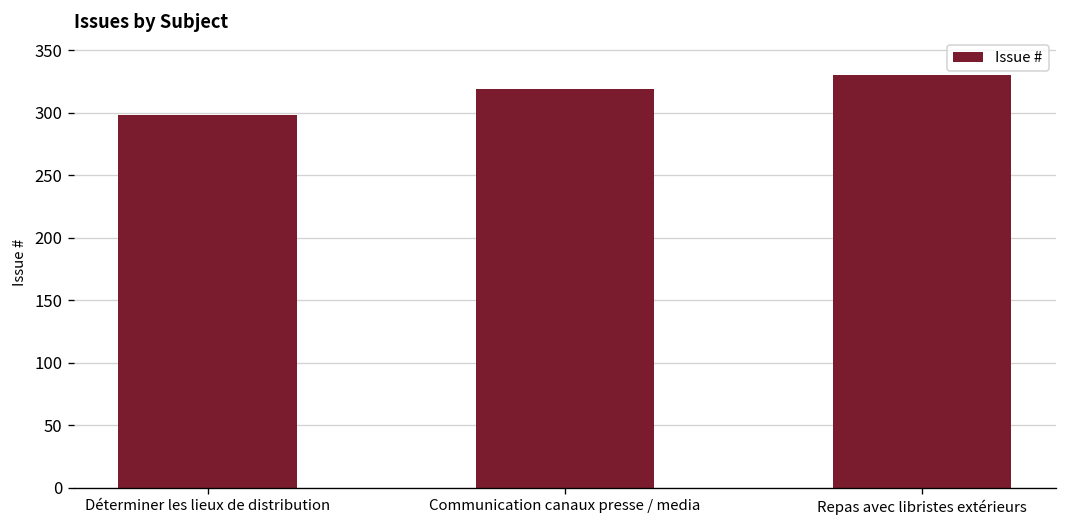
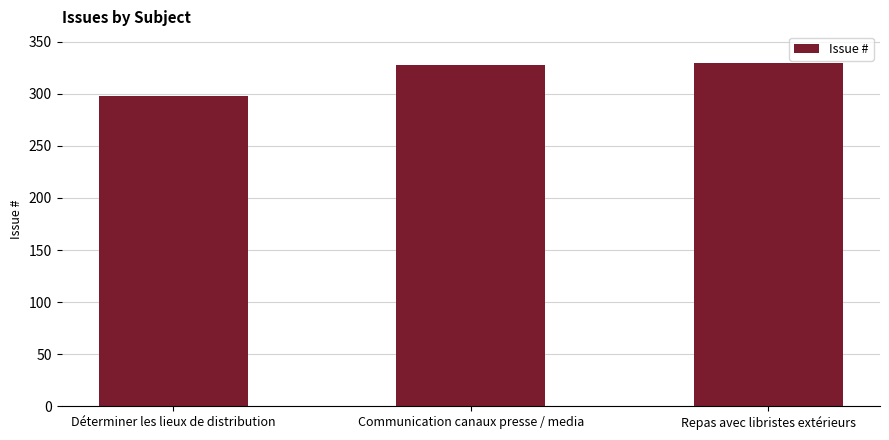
Communication canaux presse / media: 319 -> 328
